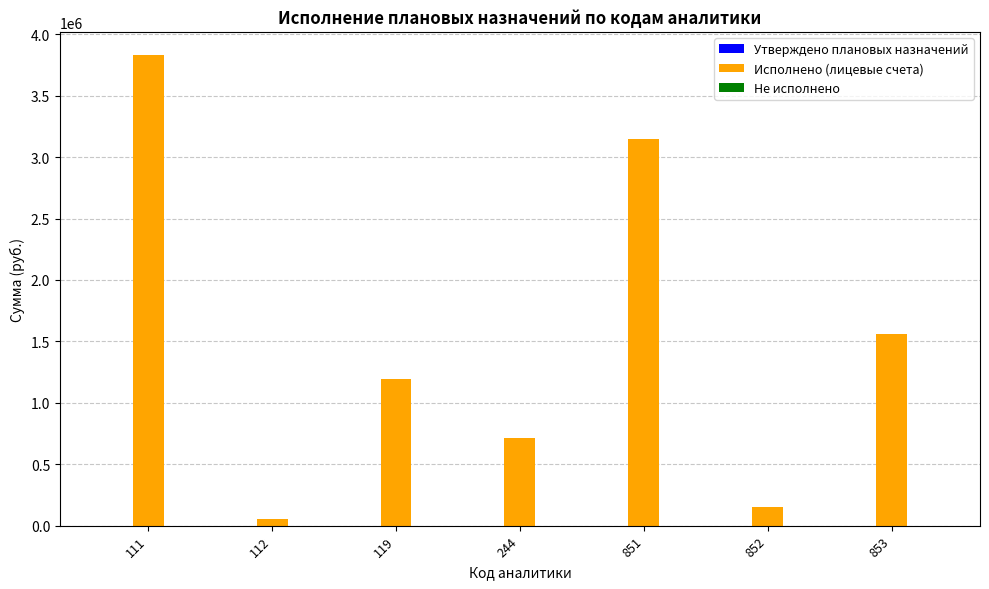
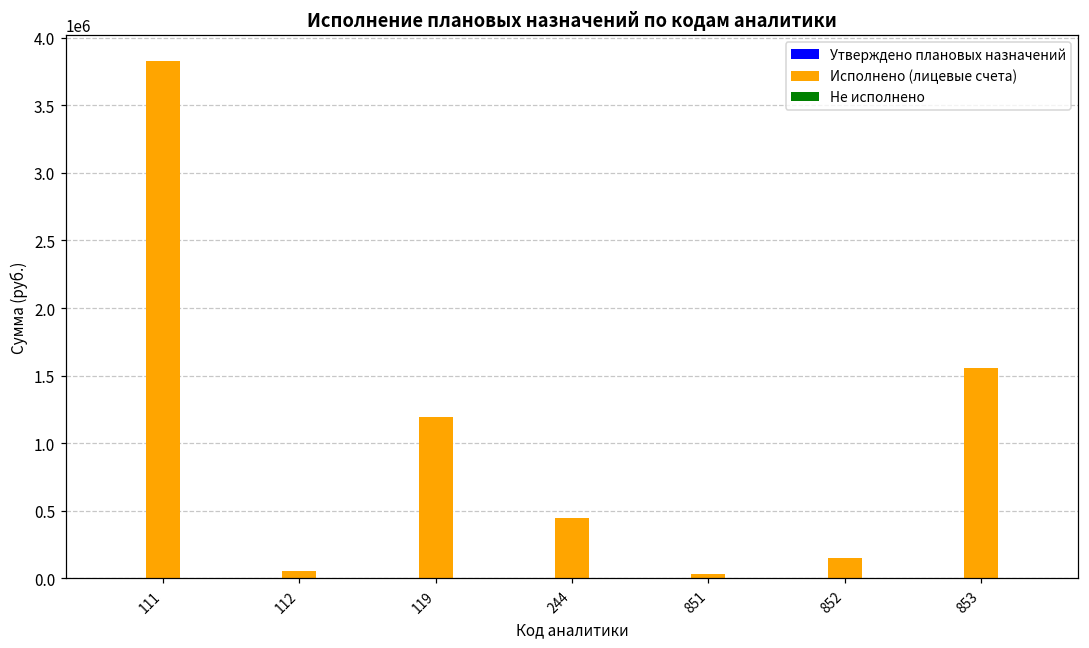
Исполнено (лицевые счета), 244: 710000 -> 450000
Исполнено (лицевые счета), 851: 3140000 -> 40000
